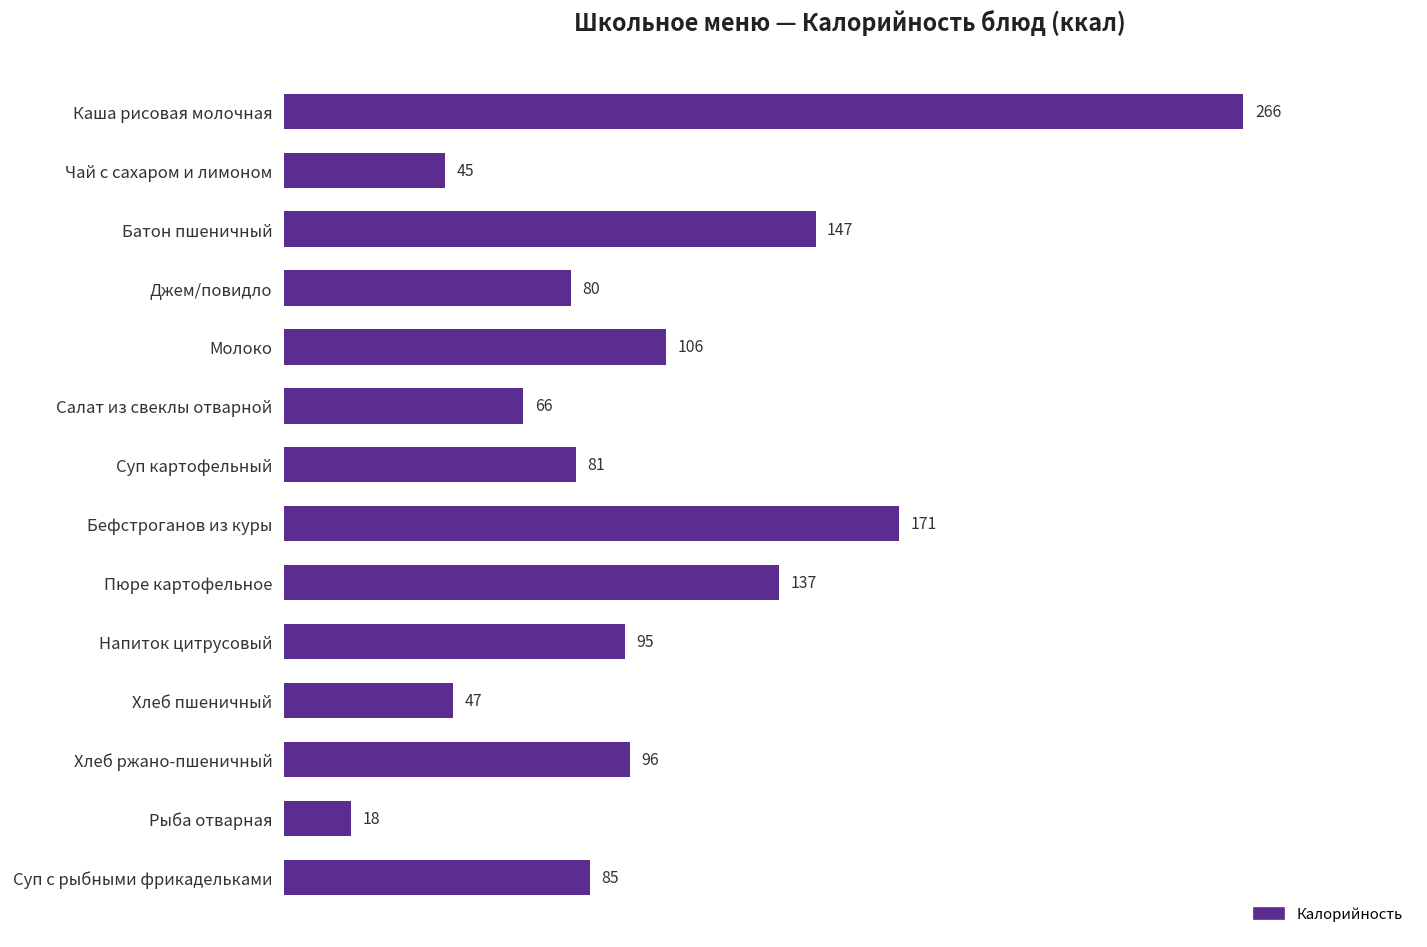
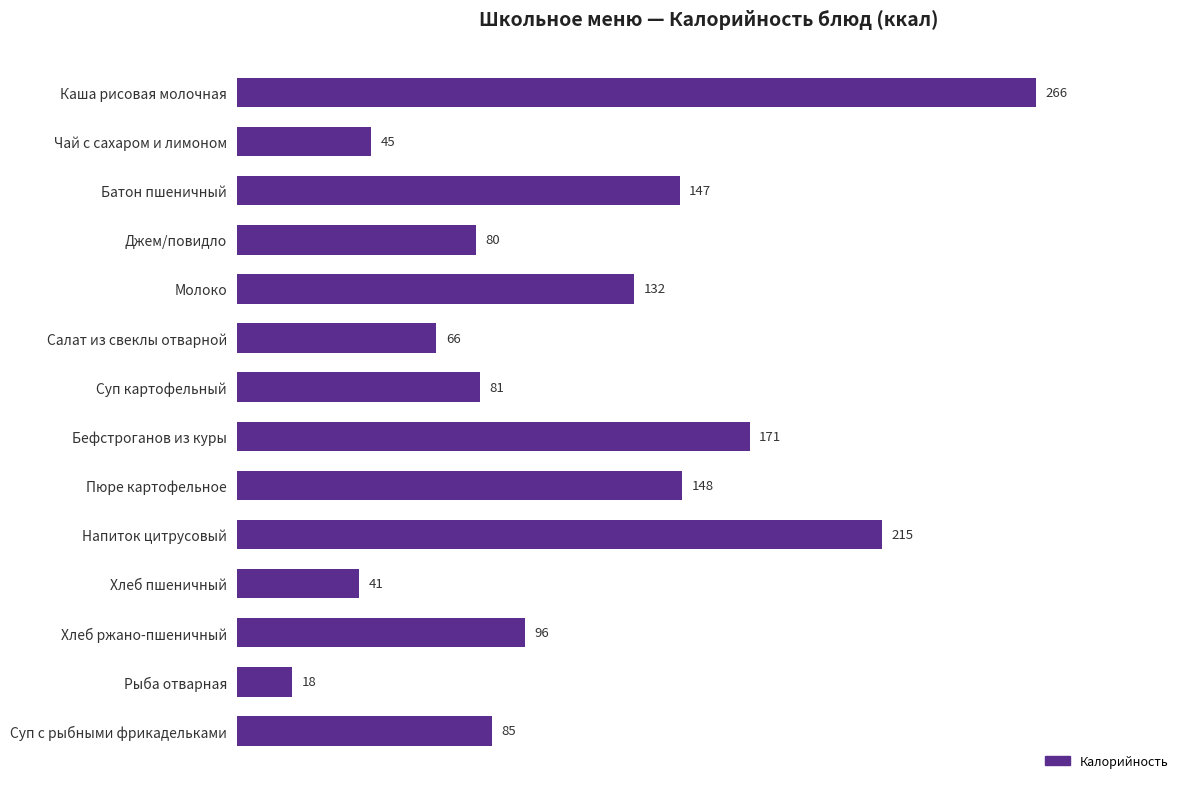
Молоко: 106 -> 132
Пюре картофельное: 137 -> 148
Напиток цитрусовый: 95 -> 215
Хлеб пшеничный: 47 -> 41
